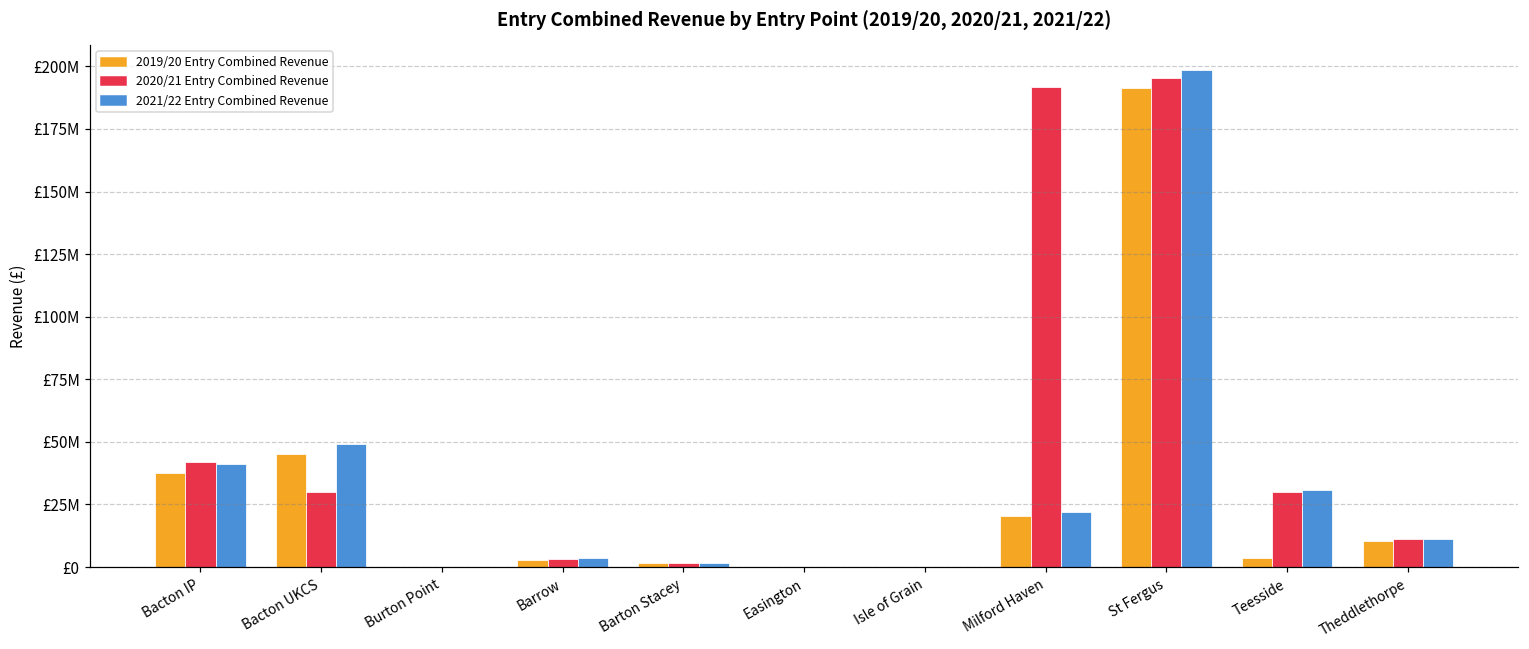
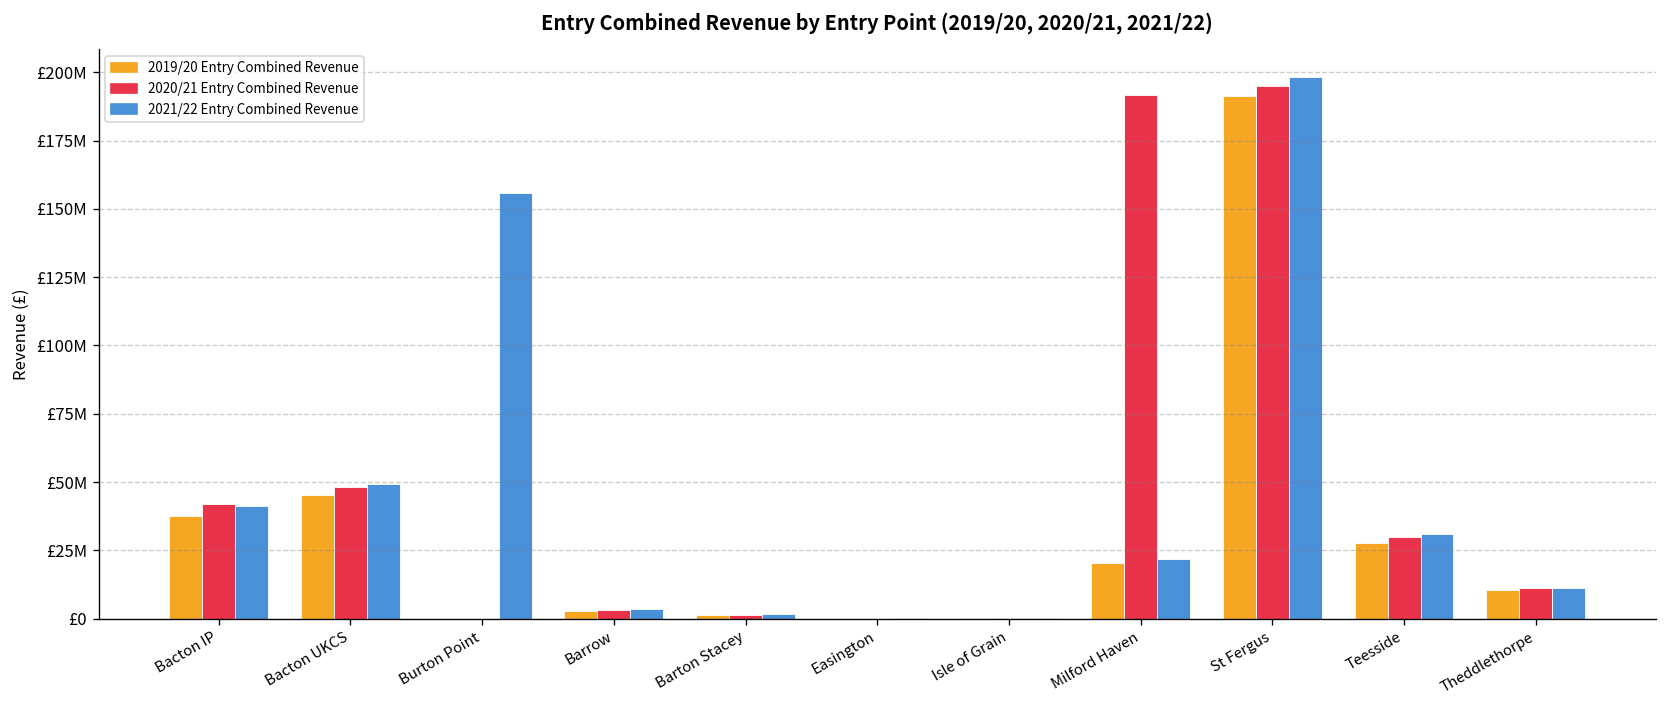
2020/21 Entry Combined Revenue, Bacton UKCS: £30000000 -> £48000000
2021/22 Entry Combined Revenue, Burton Point: £0 -> £156000000
2019/20 Entry Combined Revenue, Teesside: £4000000 -> £28000000
